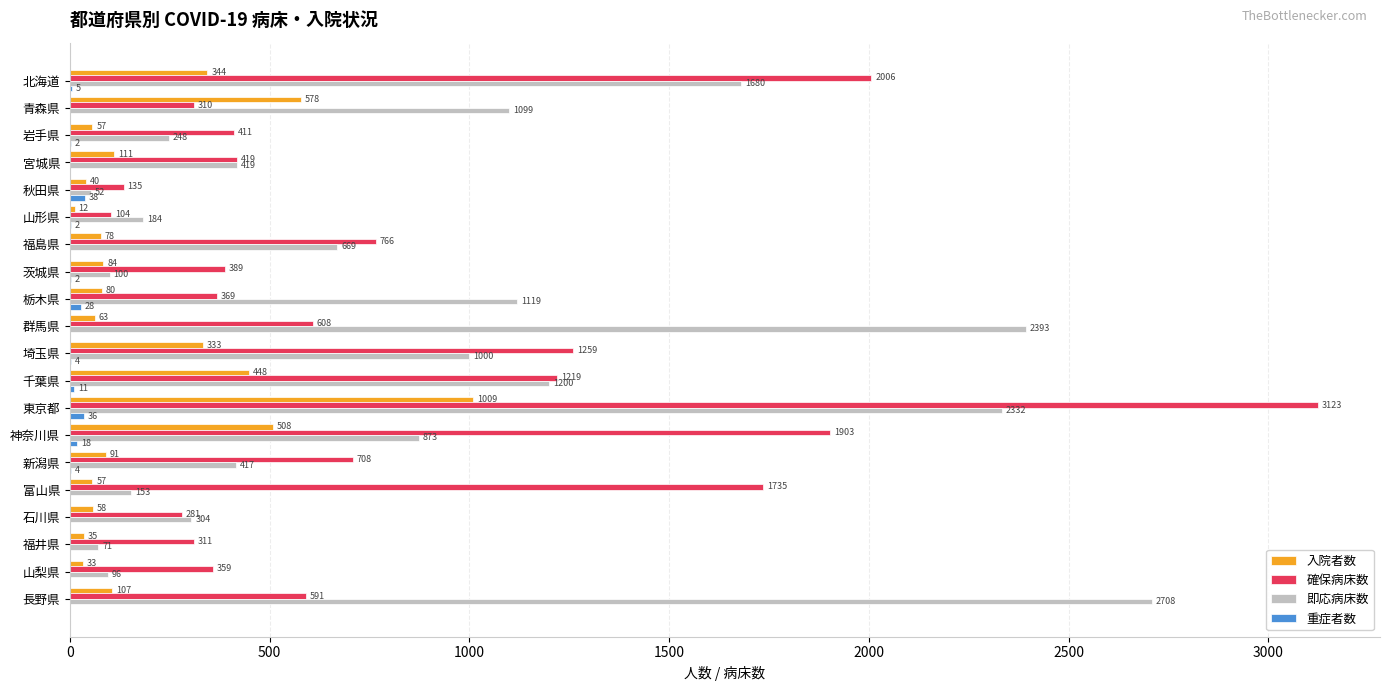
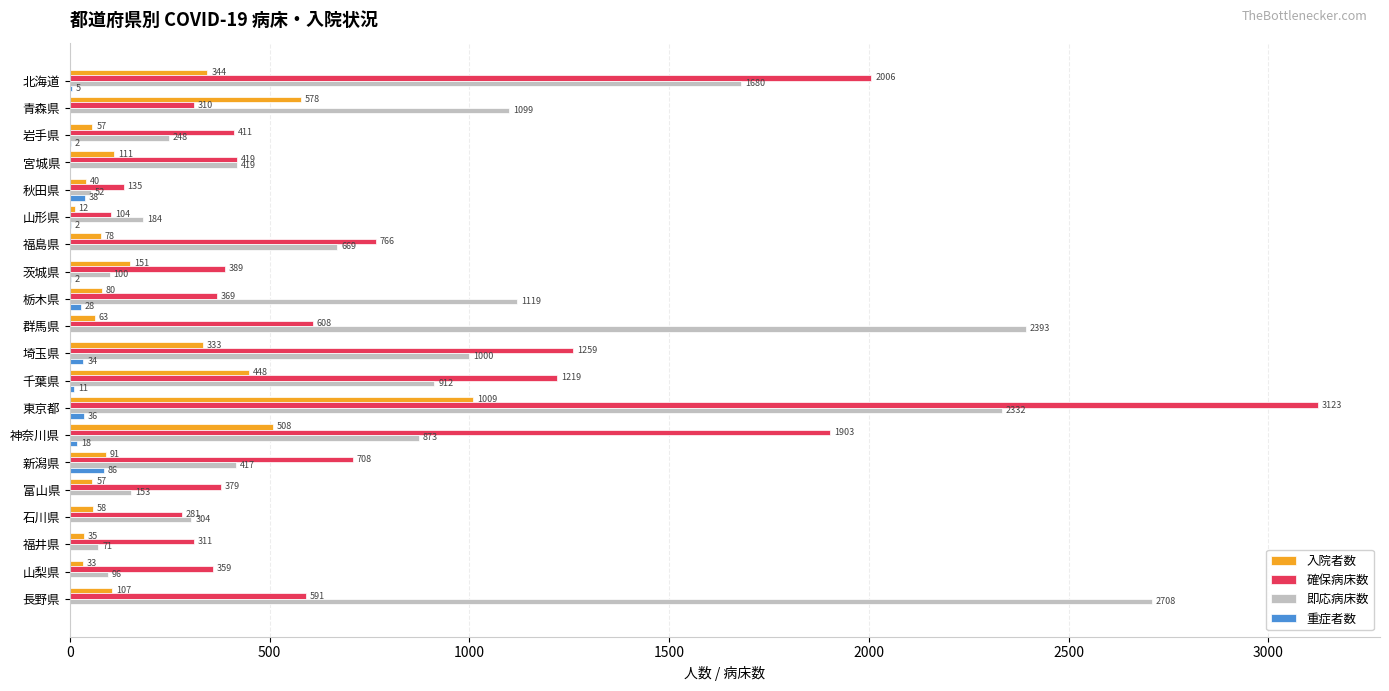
入院者数, 茨城県: 84 -> 151
重症者数, 埼玉県: 4 -> 34
即応病床数, 千葉県: 1200 -> 912
重症者数, 新潟県: 4 -> 86
確保病床数, 富山県: 1735 -> 379
